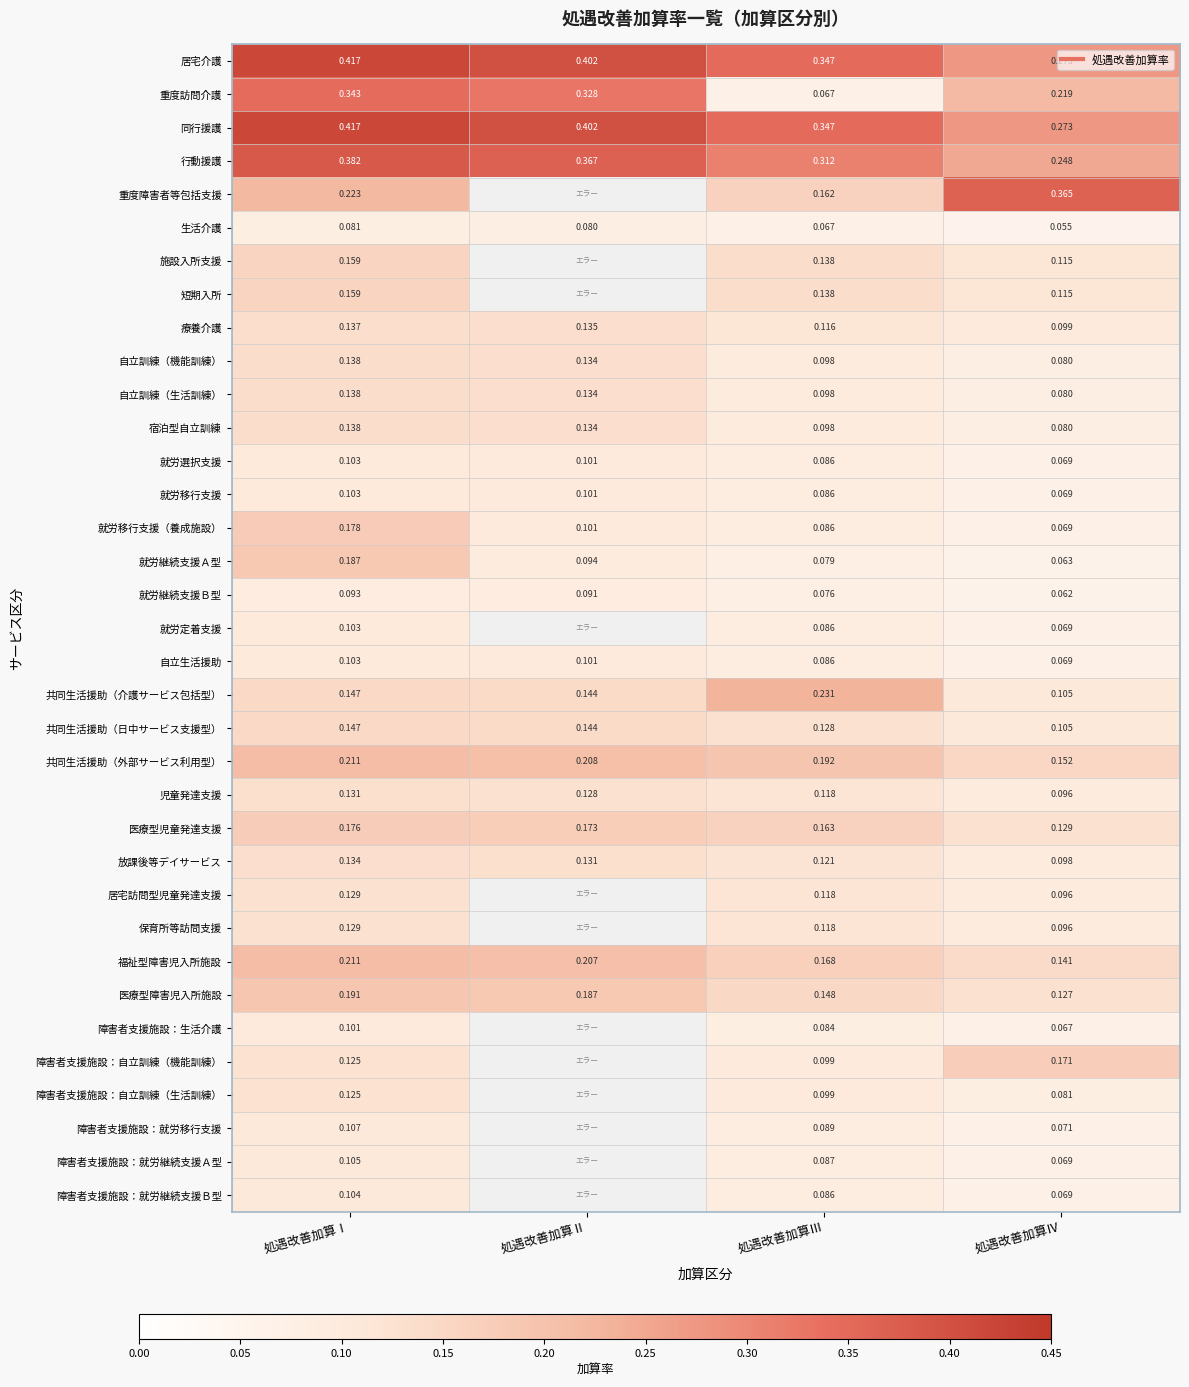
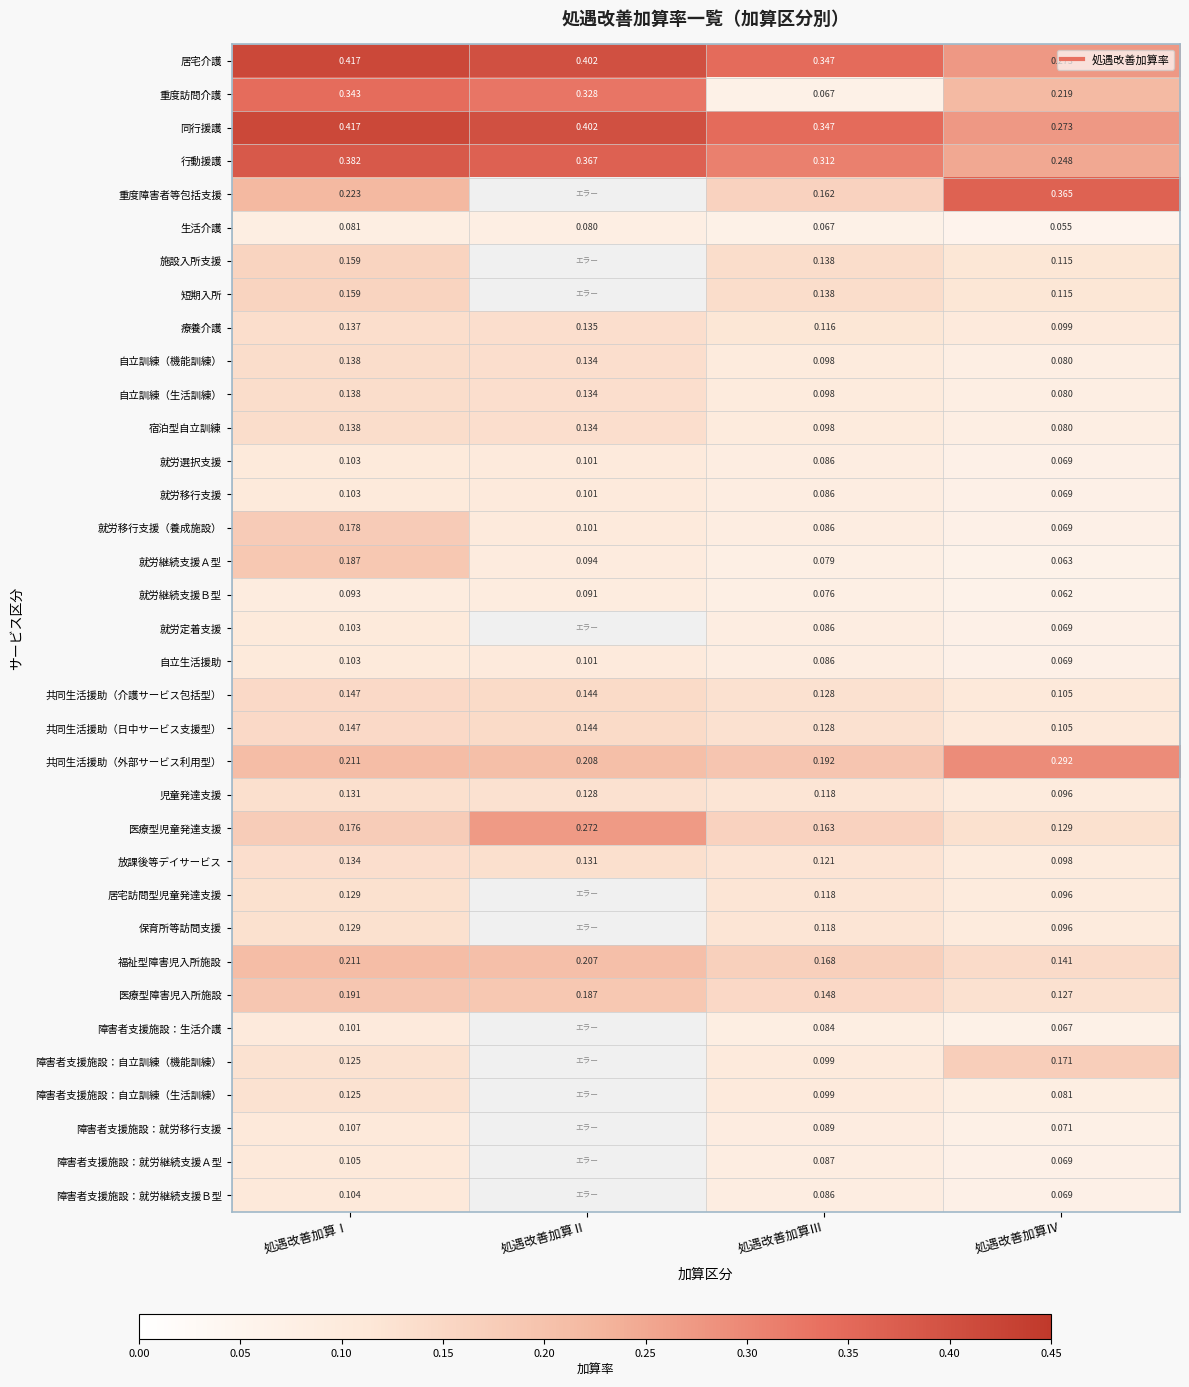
共同生活援助（介護サービス包括型）, 処遇改善加算Ⅲ: 0.231 -> 0.128
共同生活援助（外部サービス利用型）, 処遇改善加算Ⅳ: 0.152 -> 0.292
医療型児童発達支援, 処遇改善加算Ⅱ: 0.173 -> 0.272
